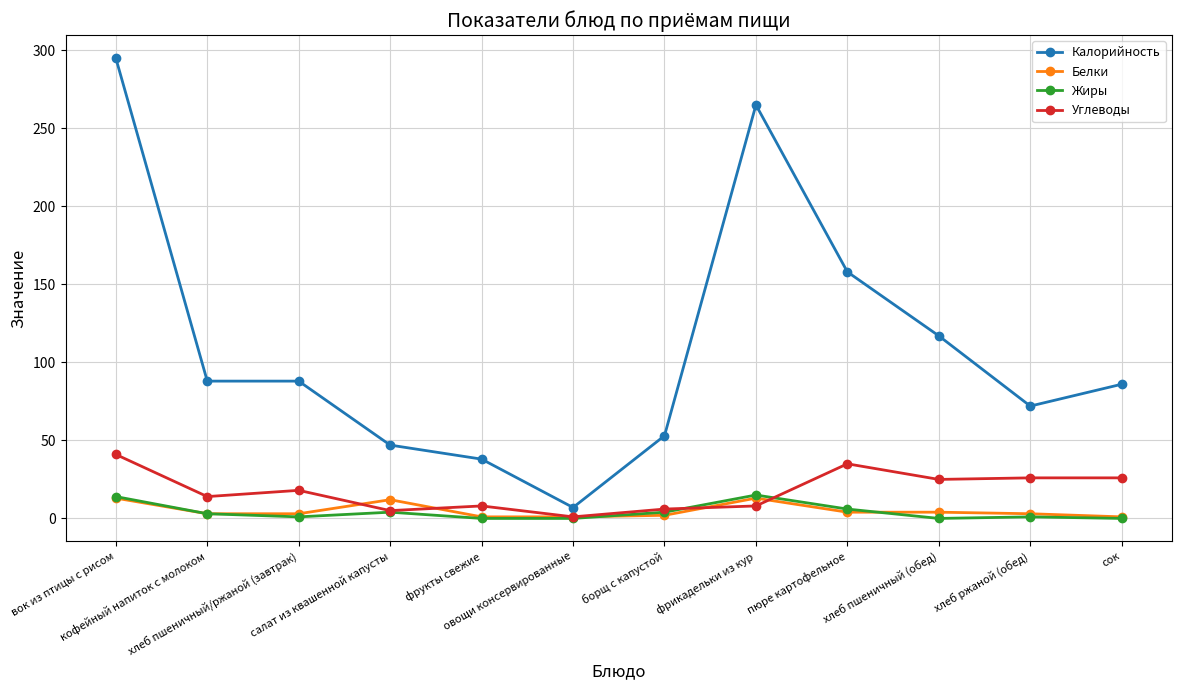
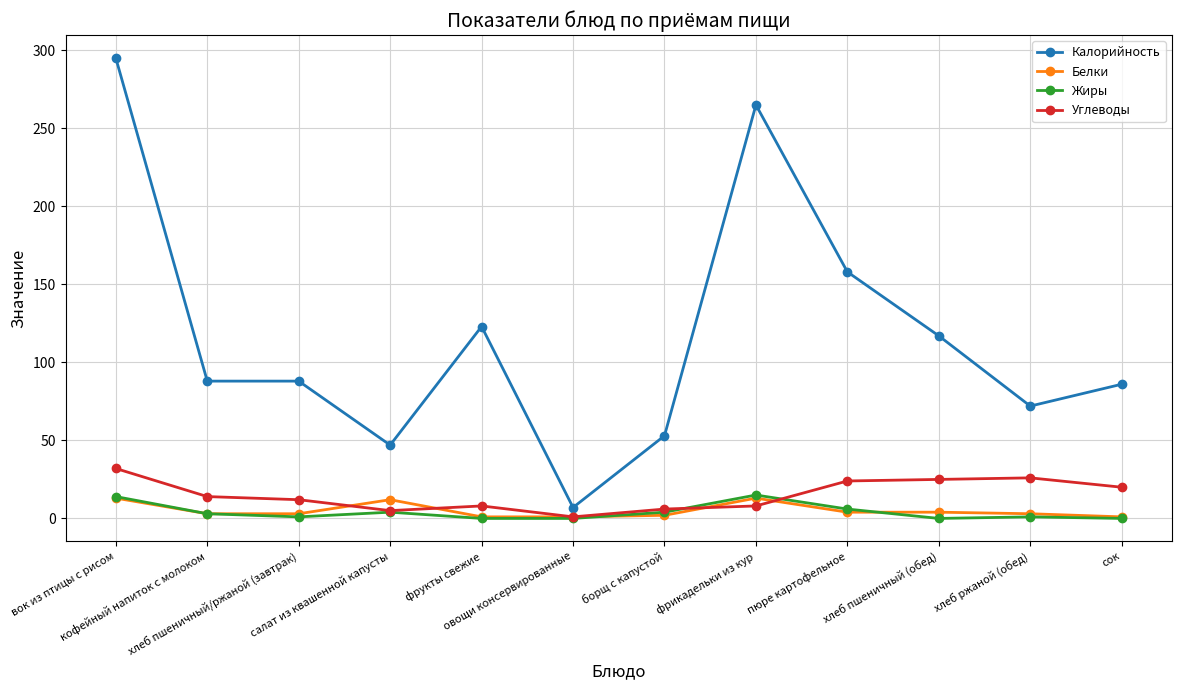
Углеводы, вок из птицы с рисом: 41 -> 32
Углеводы, хлеб пшеничный/ржаной (завтрак): 18 -> 12
Калорийность, фрукты свежие: 38 -> 123
Углеводы, пюре картофельное: 35 -> 24
Углеводы, сок: 26 -> 20
